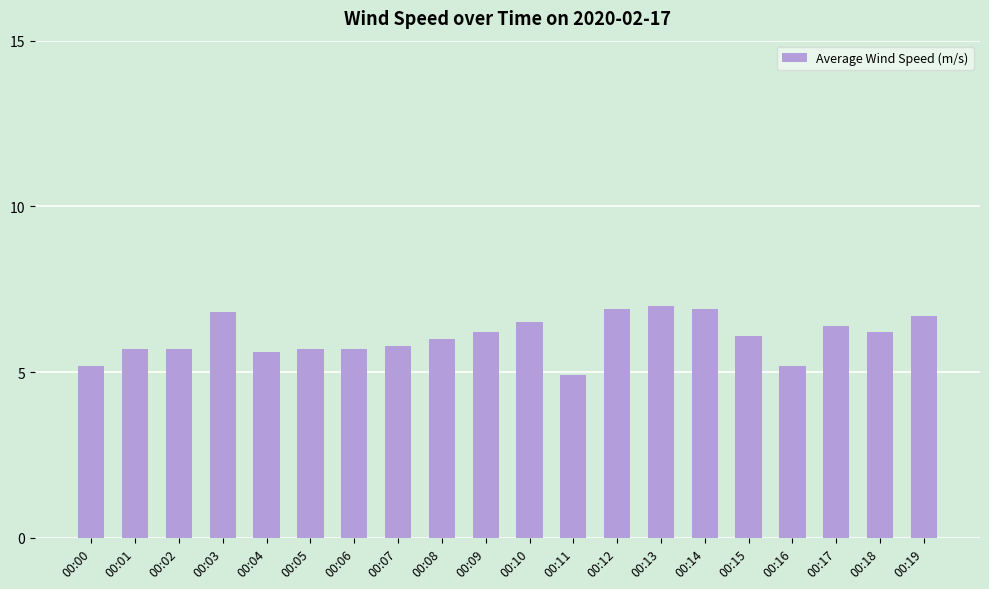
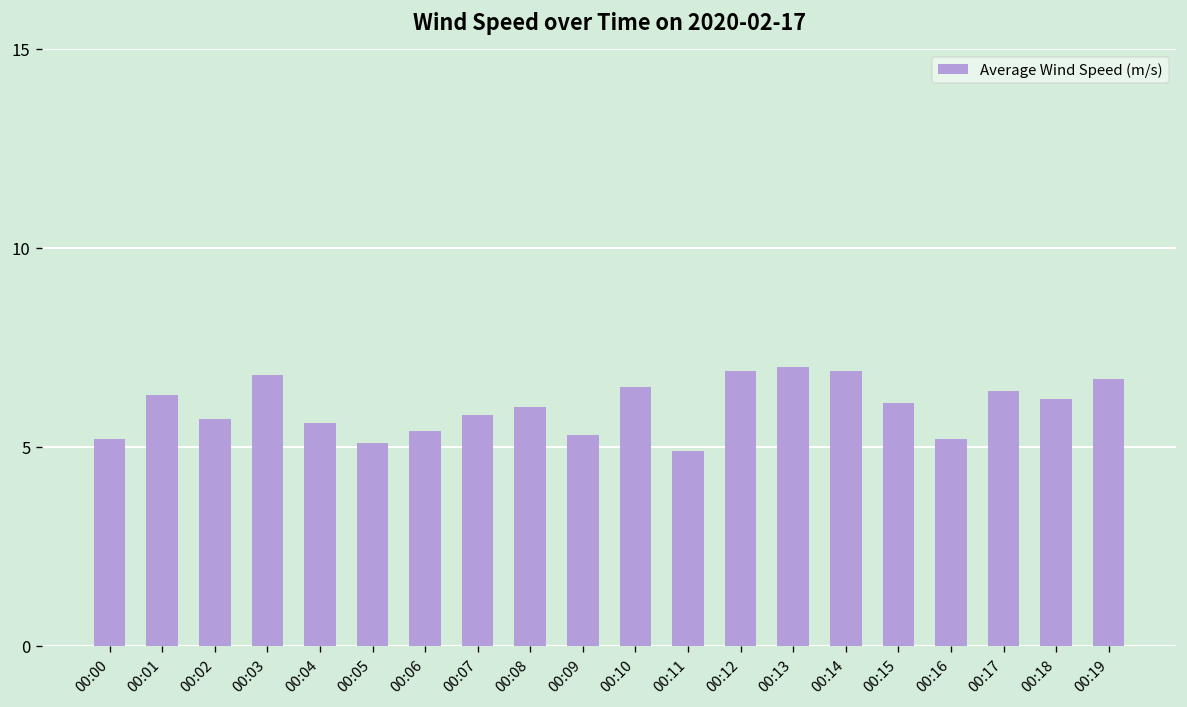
00:01: 5.7 -> 6.3
00:05: 5.7 -> 5.1
00:06: 5.7 -> 5.4
00:09: 6.2 -> 5.3
